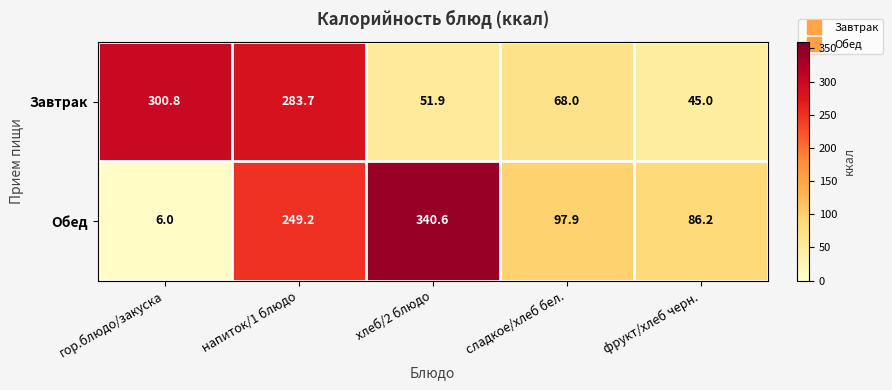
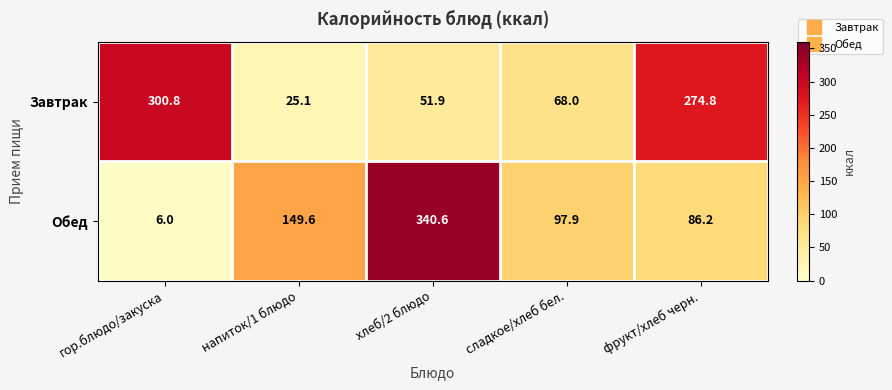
Завтрак, напиток/1 блюдо: 283.7 -> 25.1
Завтрак, фрукт/хлеб черн.: 45.0 -> 274.8
Обед, напиток/1 блюдо: 249.2 -> 149.6
